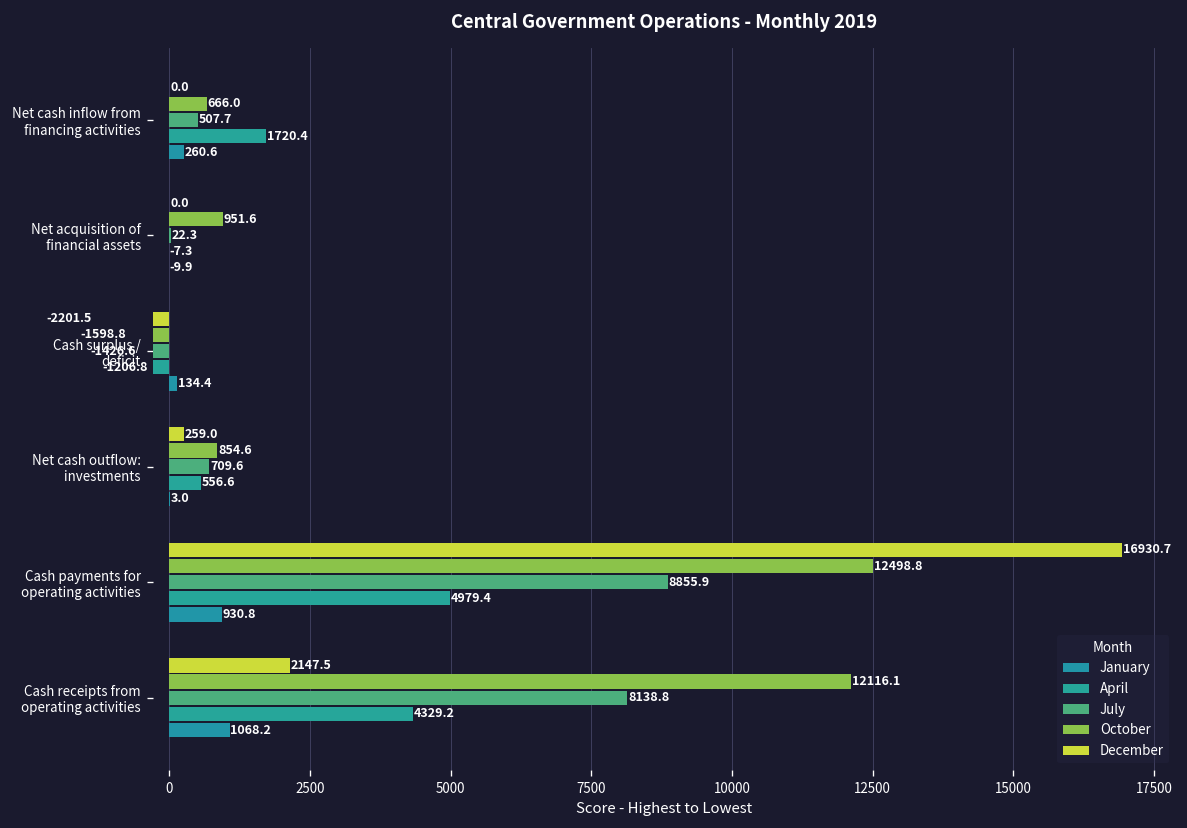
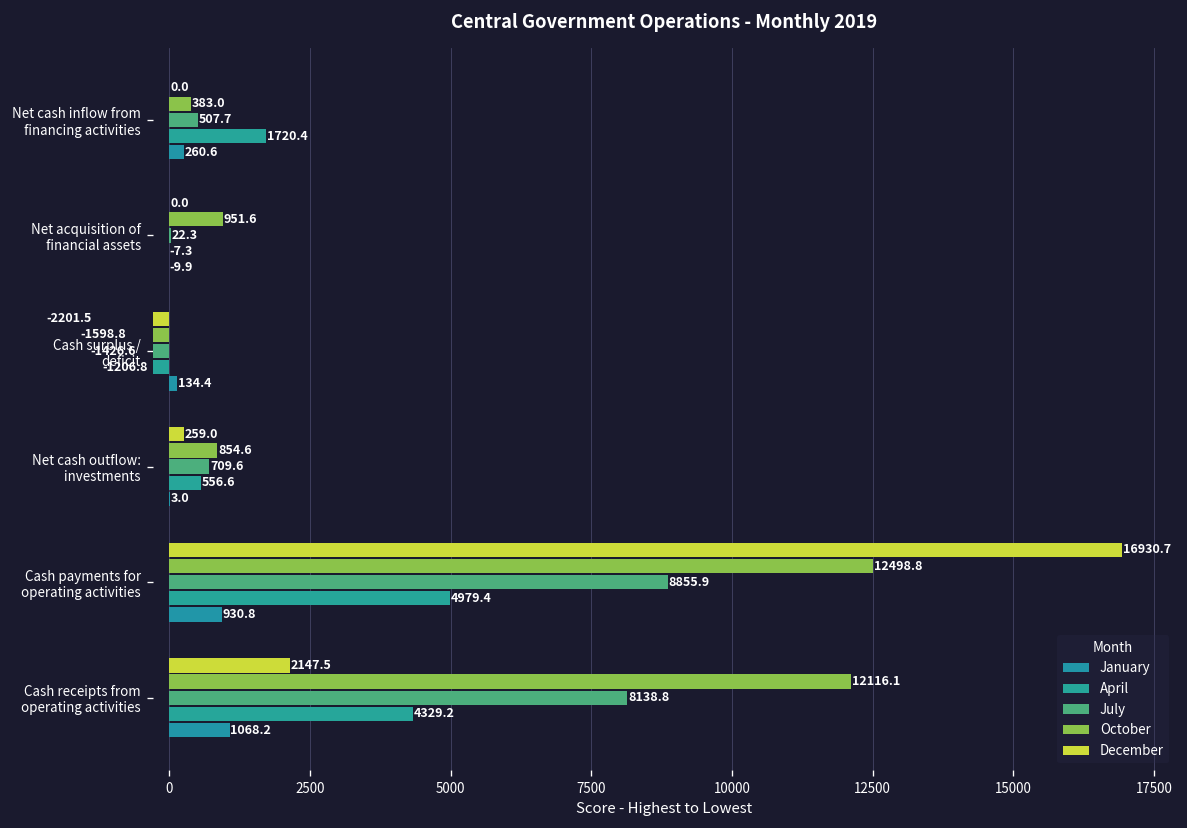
October, Net cash inflow from financing activities: 666.0 -> 383.0
